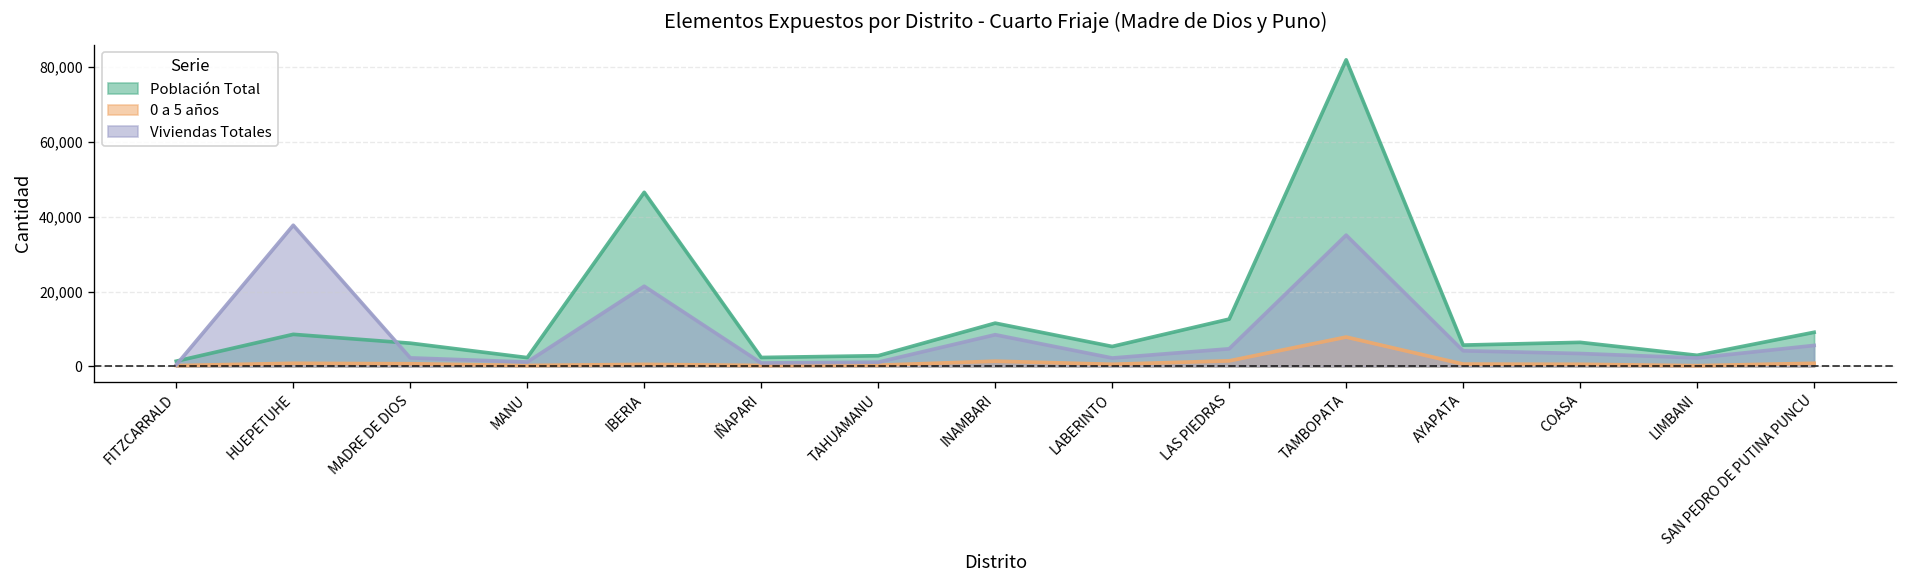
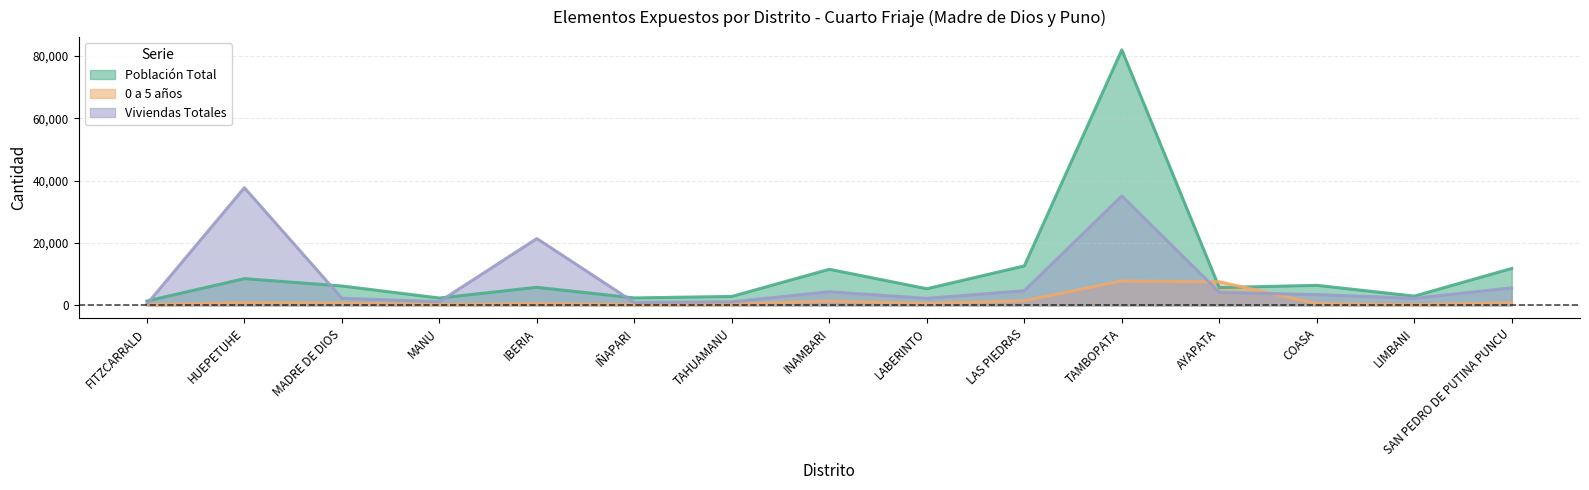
Población Total, IBERIA: 47,000 -> 6,000
Viviendas Totales, INAMBARI: 8,000 -> 4,000
0 a 5 años, AYAPATA: 1,000 -> 8,000
Población Total, SAN PEDRO DE PUTINA PUNCU: 9,000 -> 12,000
